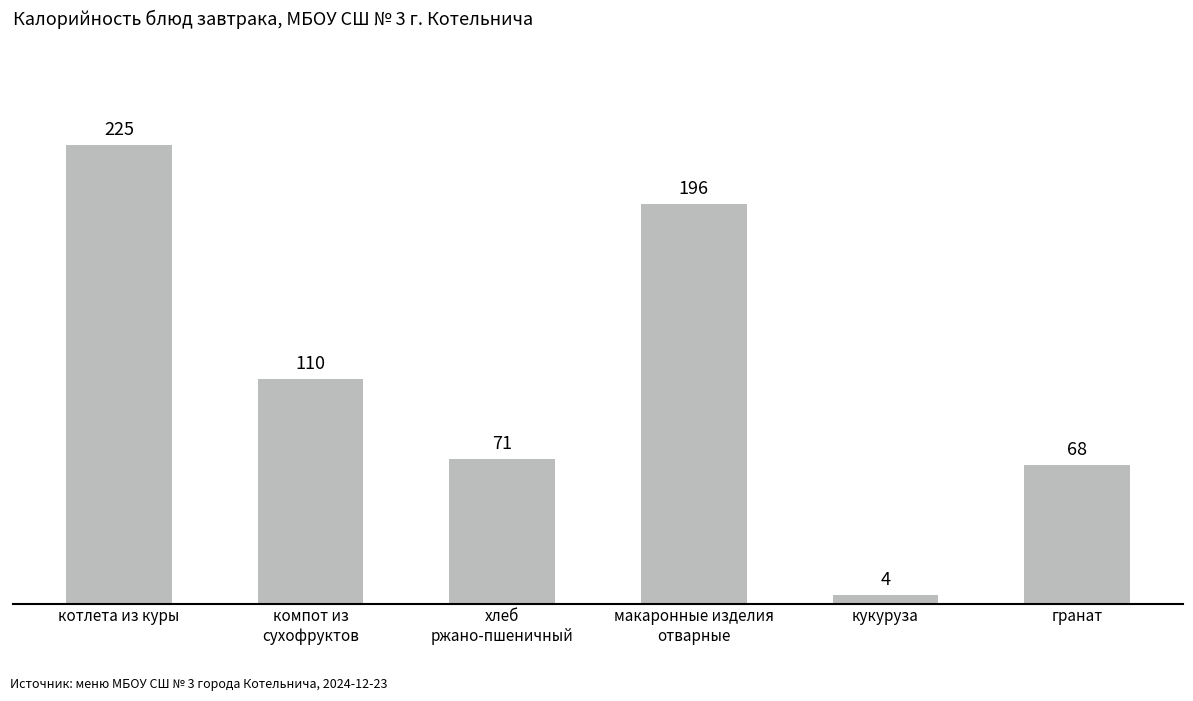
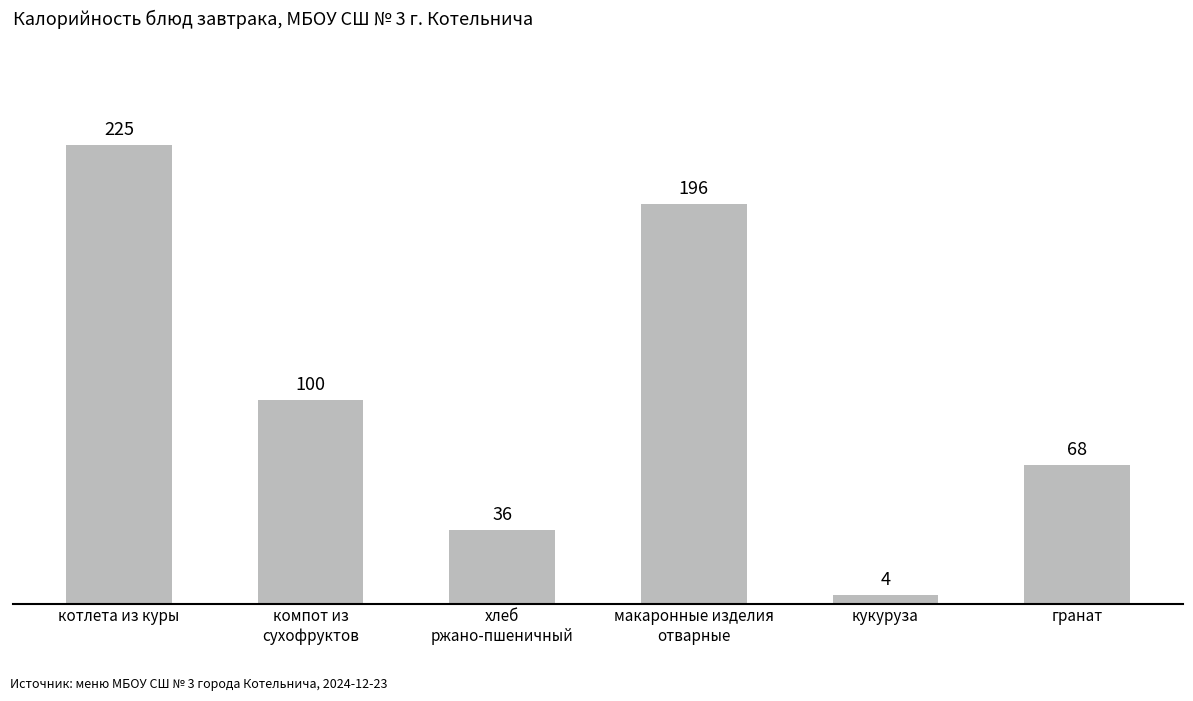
компот из сухофруктов: 110 -> 100
хлеб ржано-пшеничный: 71 -> 36
